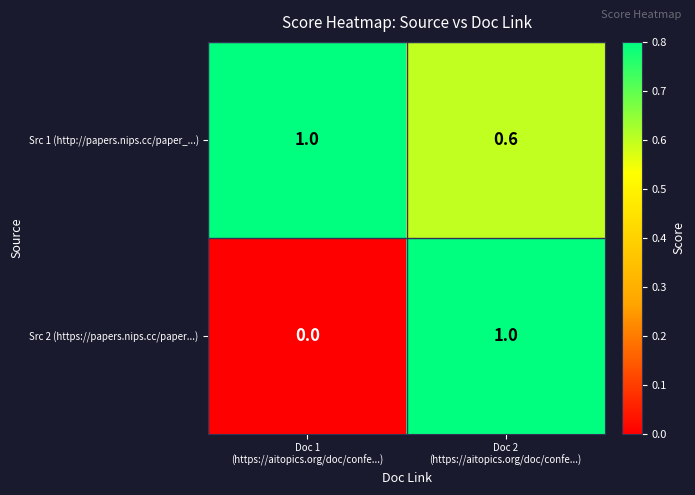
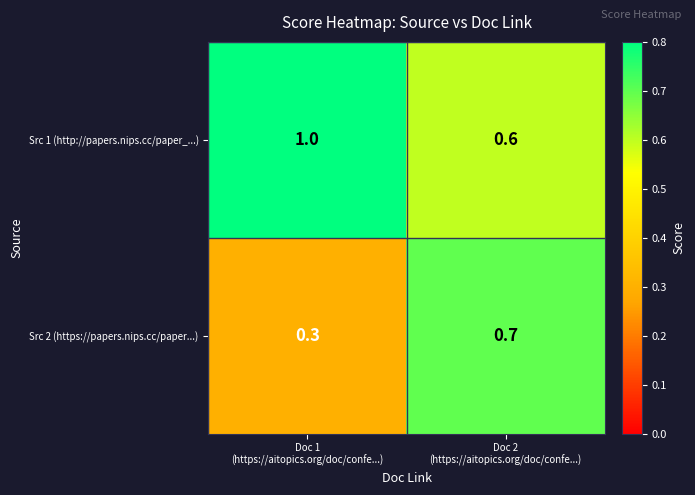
Src 2 (https://papers.nips.cc/paper...), Doc 1 (https://aitopics.org/doc/confe...): 0.0 -> 0.3
Src 2 (https://papers.nips.cc/paper...), Doc 2 (https://aitopics.org/doc/confe...): 1.0 -> 0.7
